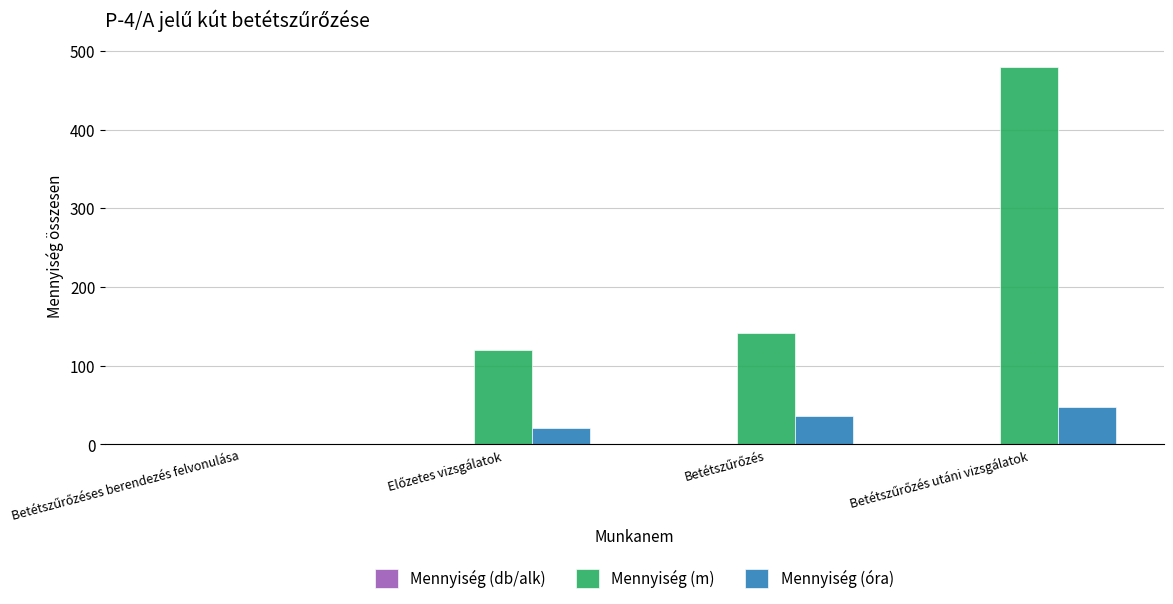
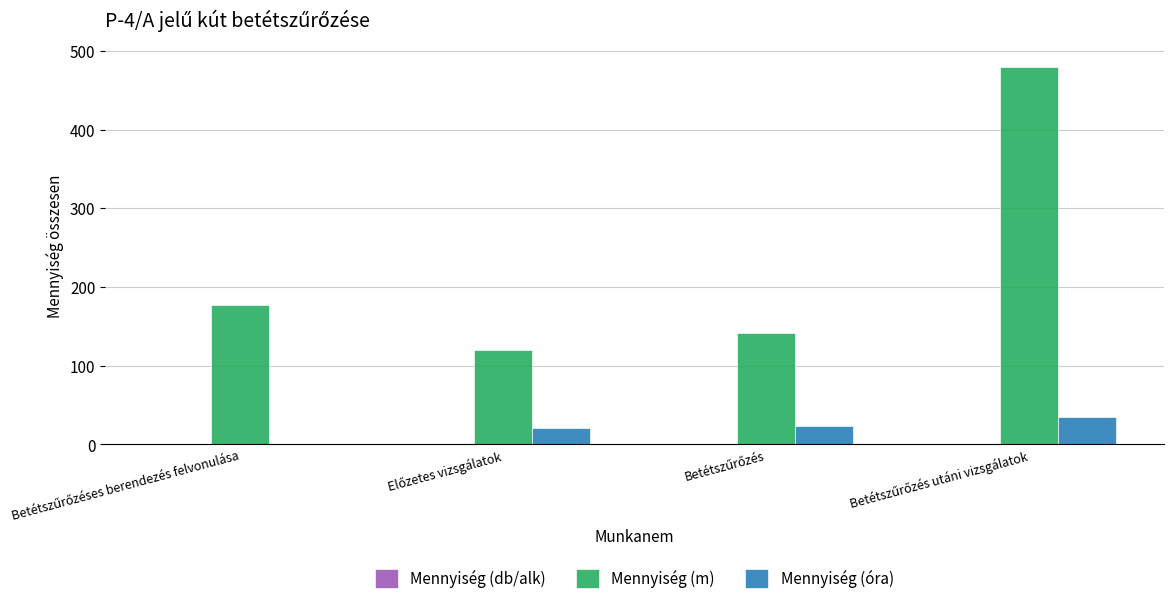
Mennyiség (m), Betétszűrőzéses berendezés felvonulása: 0 -> 180
Mennyiség (óra), Betétszűrőzés: 40 -> 20
Mennyiség (óra), Betétszűrőzés utáni vizsgálatok: 50 -> 40
